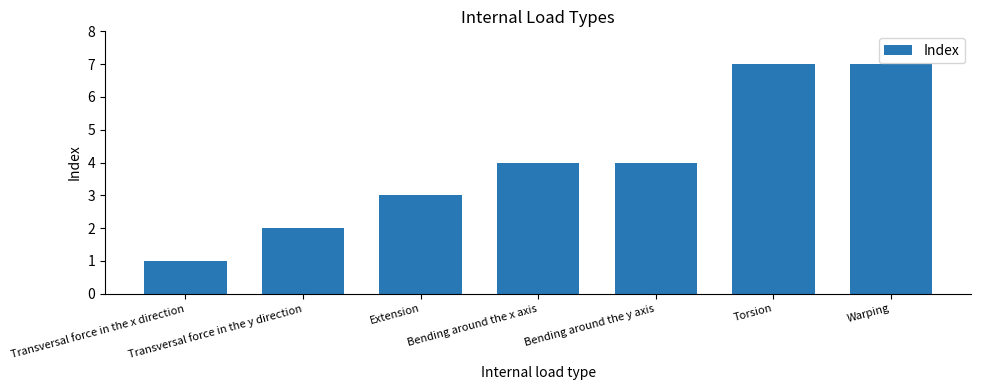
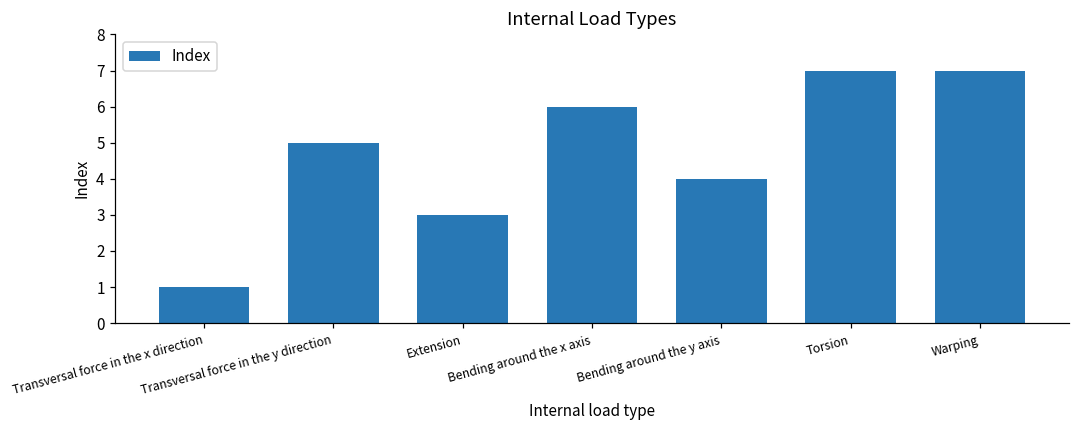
Transversal force in the y direction: 2 -> 5
Bending around the x axis: 4 -> 6
